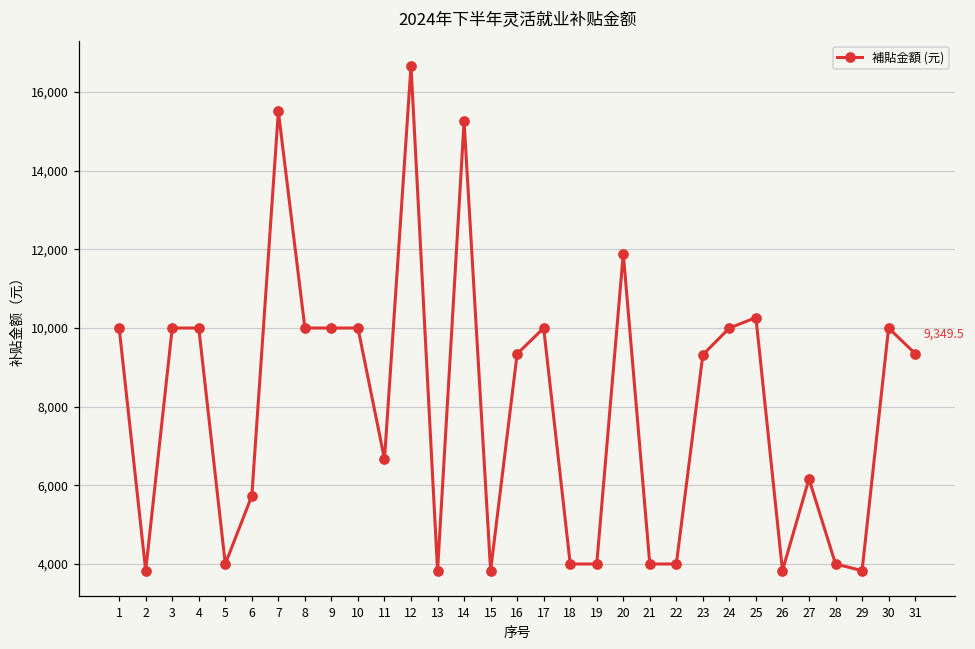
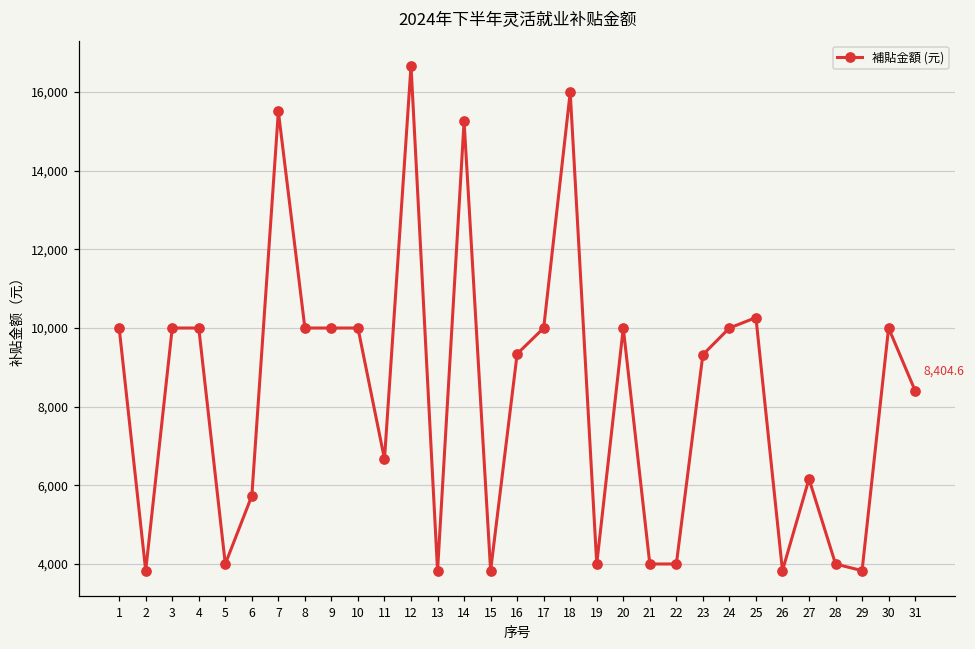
18: 4,000 -> 16,000
20: 11,900 -> 10,000
31: 9,349.5 -> 8,404.6
